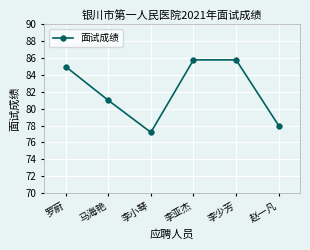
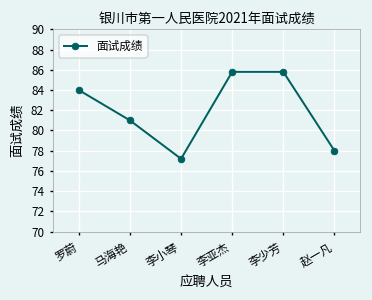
罗蔚: 85 -> 84
